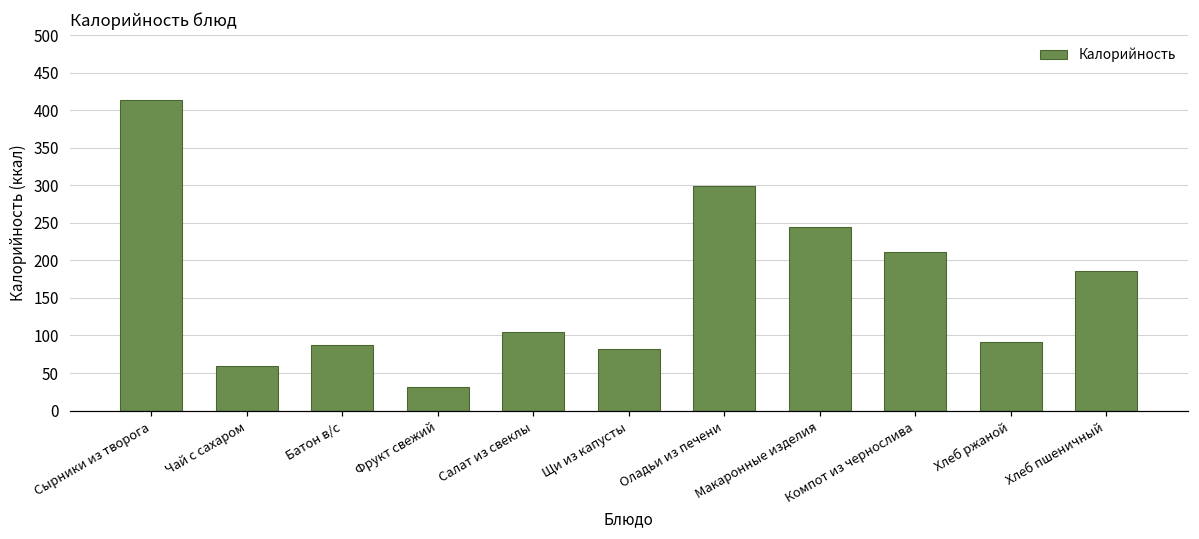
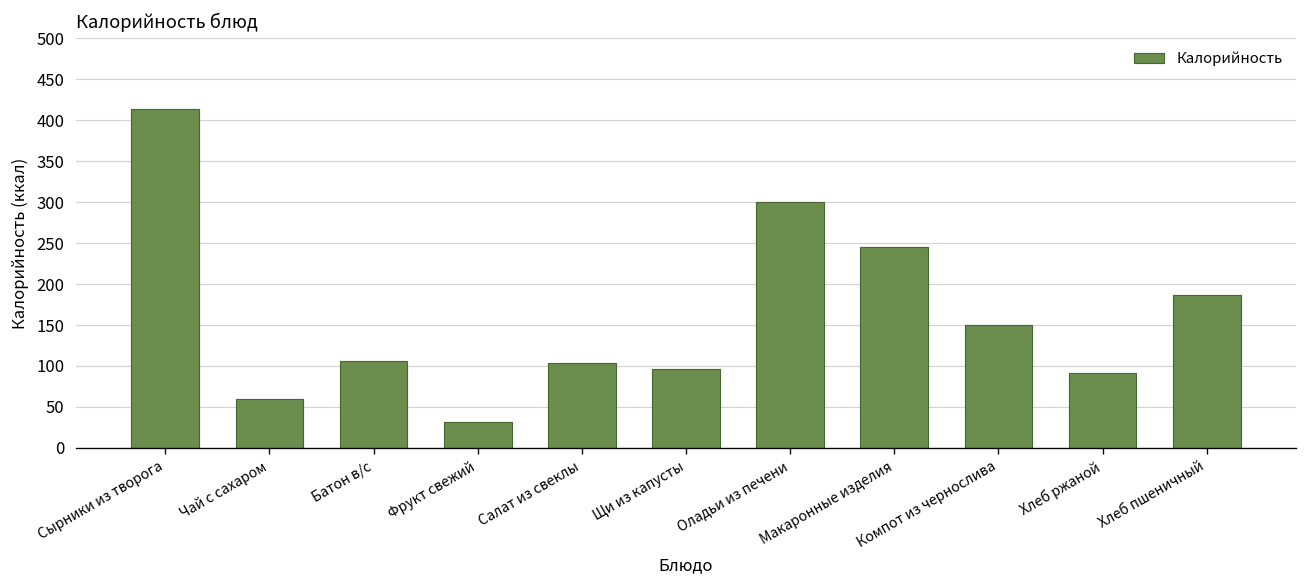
Батон в/с: 90 -> 110
Щи из капусты: 80 -> 100
Компот из чернослива: 210 -> 150
